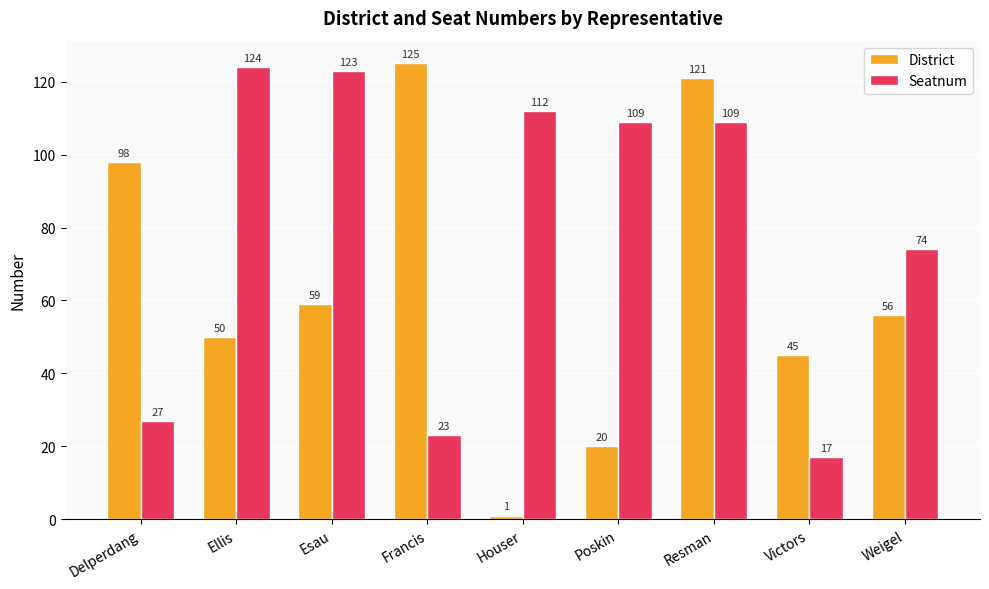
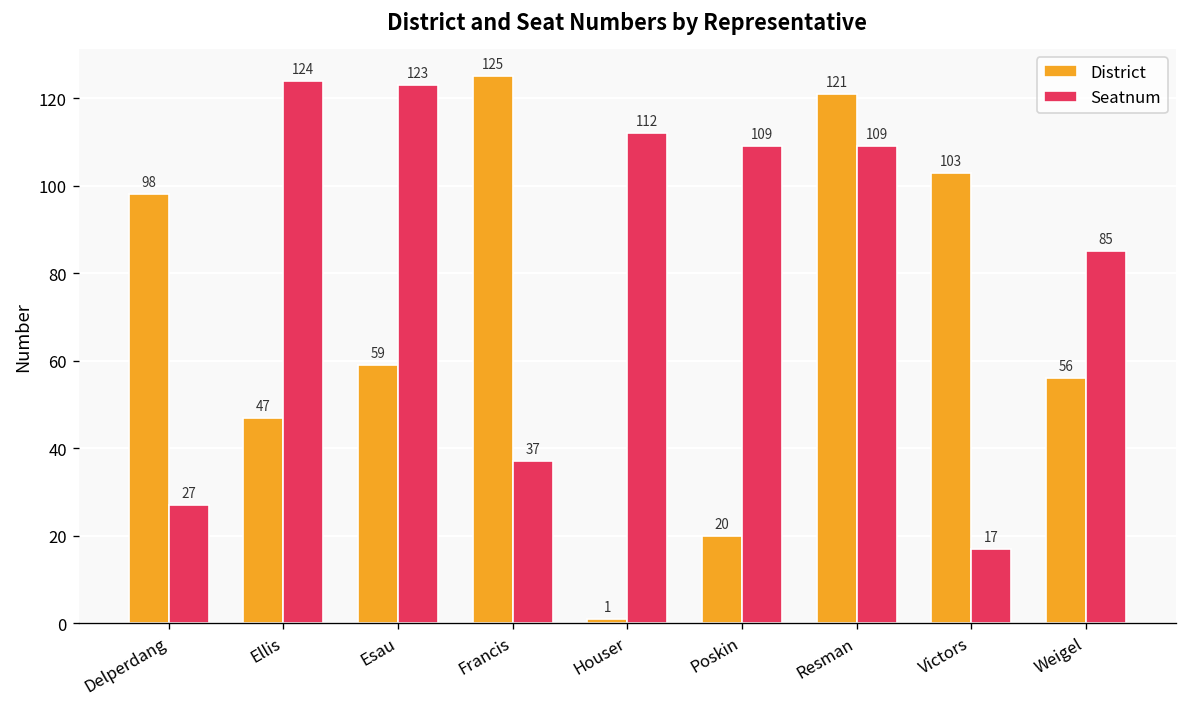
District, Ellis: 50 -> 47
Seatnum, Francis: 23 -> 37
District, Victors: 45 -> 103
Seatnum, Weigel: 74 -> 85
